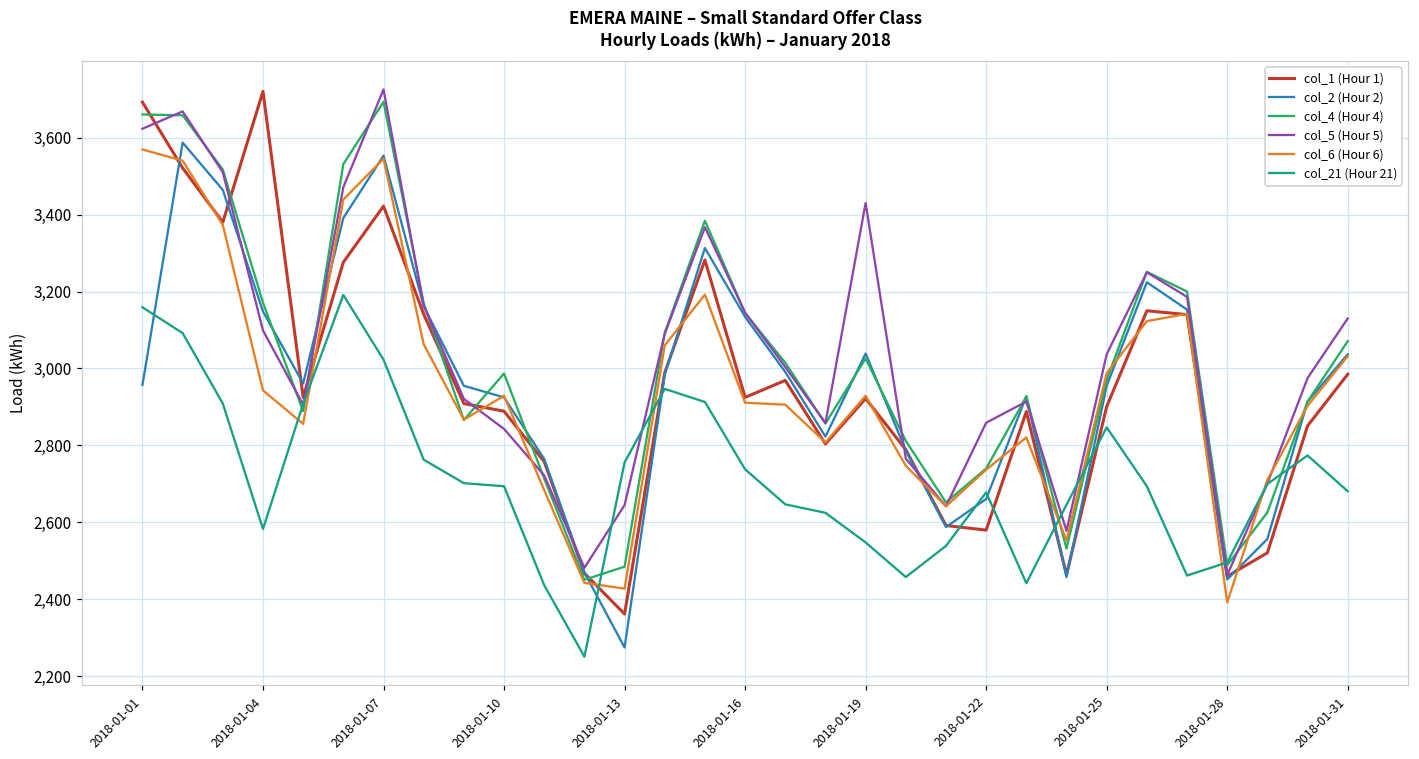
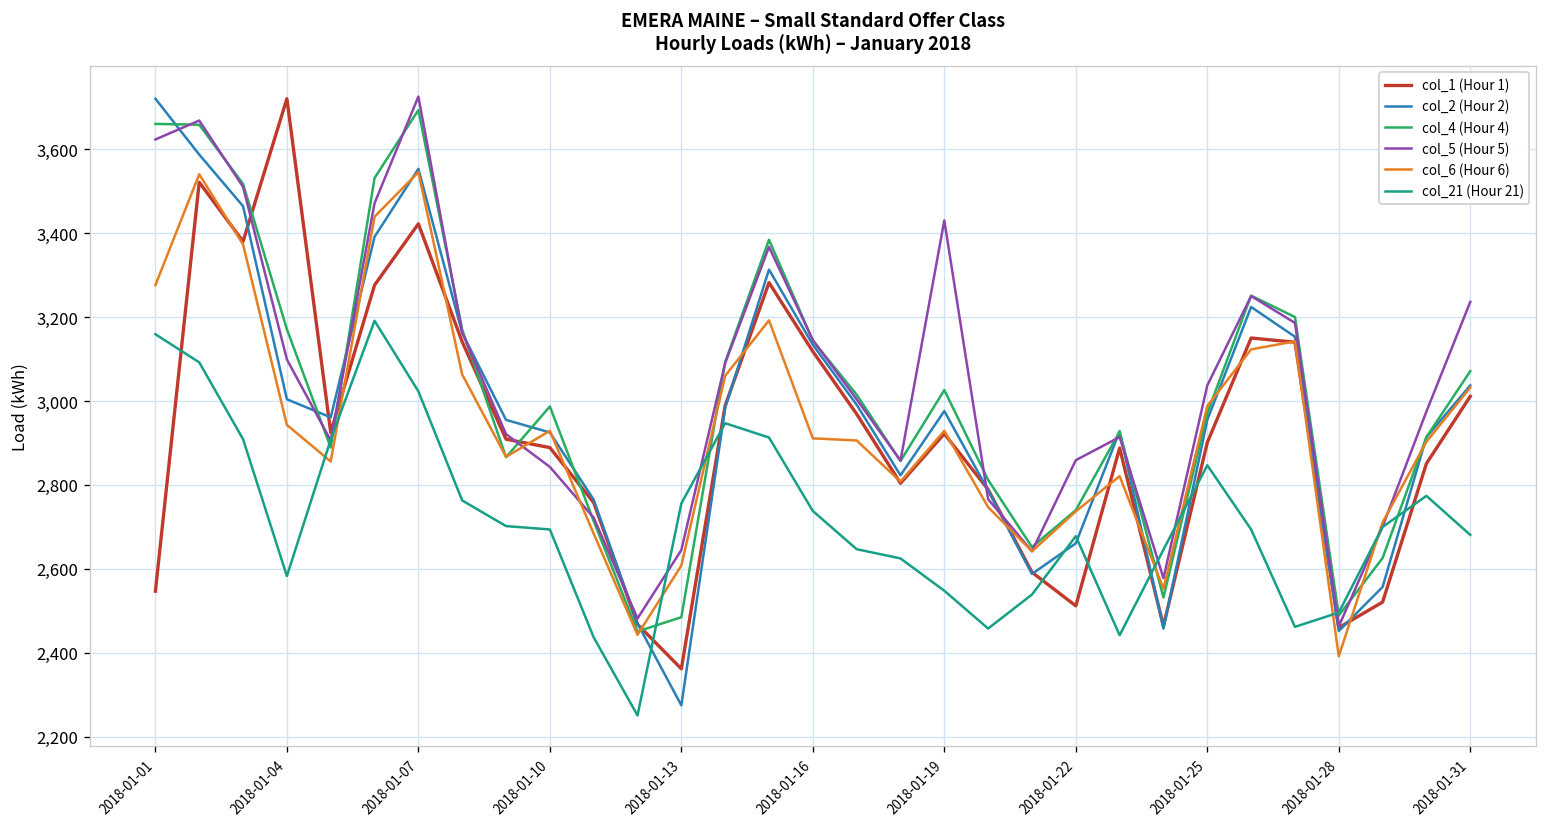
col_1 (Hour 1), 2018-01-01: 3,690 -> 2,550
col_2 (Hour 2), 2018-01-01: 2,960 -> 3,720
col_6 (Hour 6), 2018-01-01: 3,570 -> 3,280
col_2 (Hour 2), 2018-01-04: 3,150 -> 3,000
col_6 (Hour 6), 2018-01-13: 2,430 -> 2,610
col_1 (Hour 1), 2018-01-16: 2,930 -> 3,120
col_2 (Hour 2), 2018-01-19: 3,040 -> 2,980
col_1 (Hour 1), 2018-01-22: 2,580 -> 2,510
col_1 (Hour 1), 2018-01-31: 2,990 -> 3,010
col_5 (Hour 5), 2018-01-31: 3,130 -> 3,240
